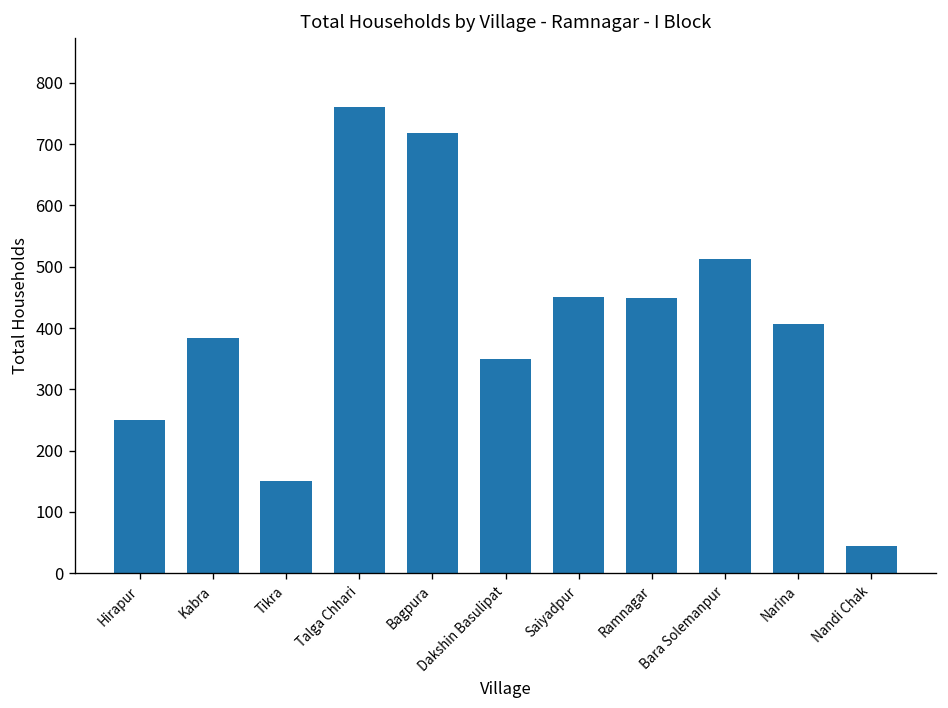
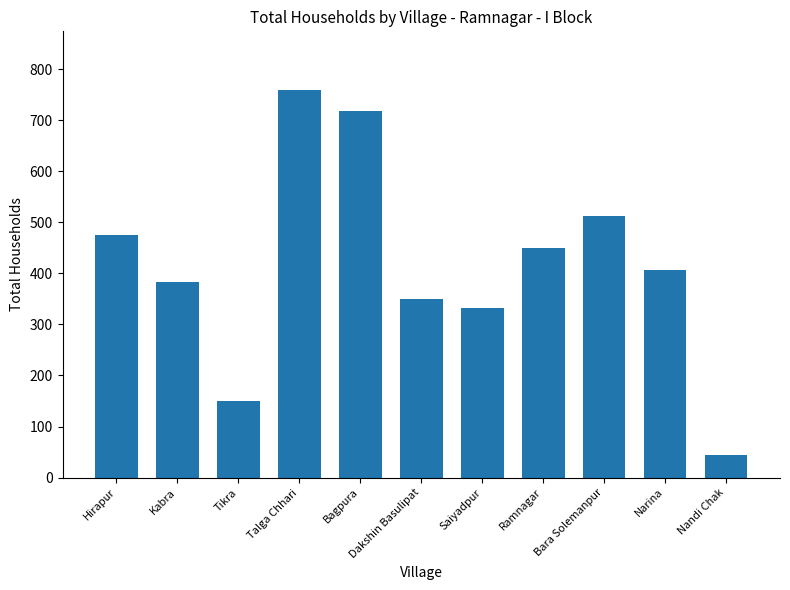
Hirapur: 250 -> 480
Saiyadpur: 450 -> 330
